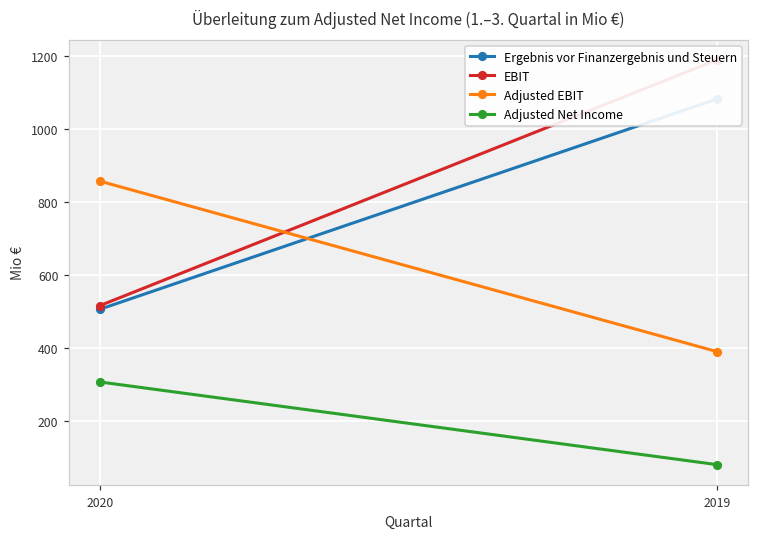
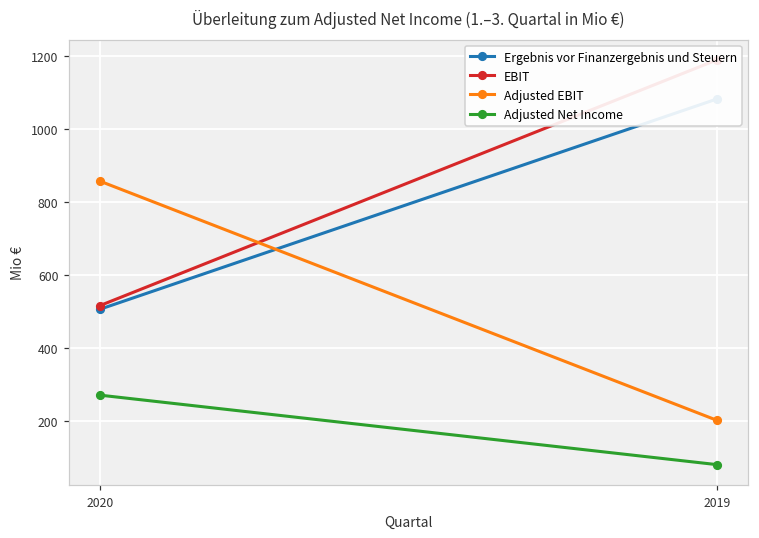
Adjusted Net Income, 2020: 310 -> 270
Adjusted EBIT, 2019: 390 -> 200
